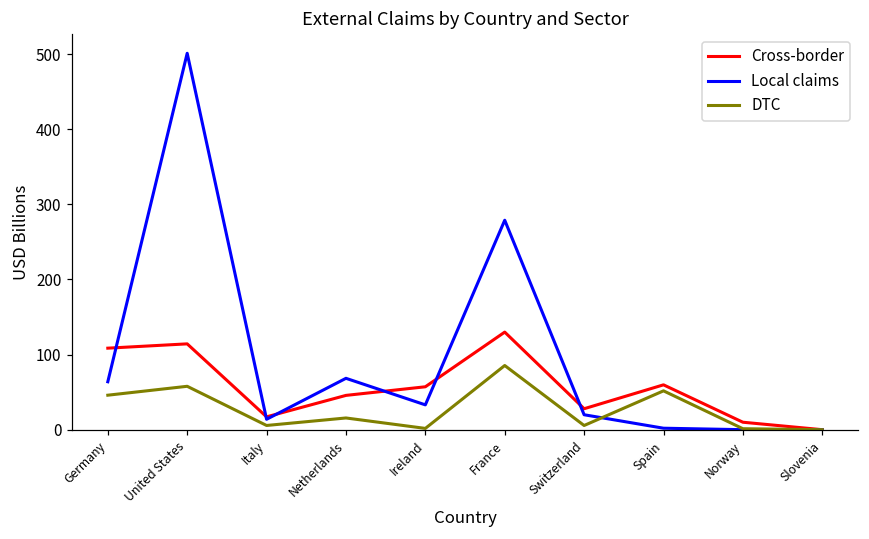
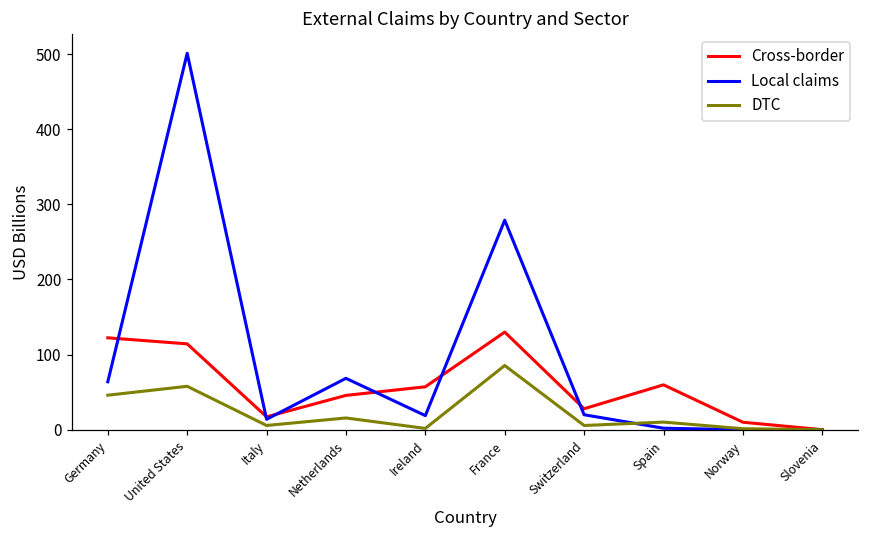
Cross-border, Germany: 110 -> 120
Local claims, Ireland: 30 -> 20
DTC, Spain: 50 -> 10
